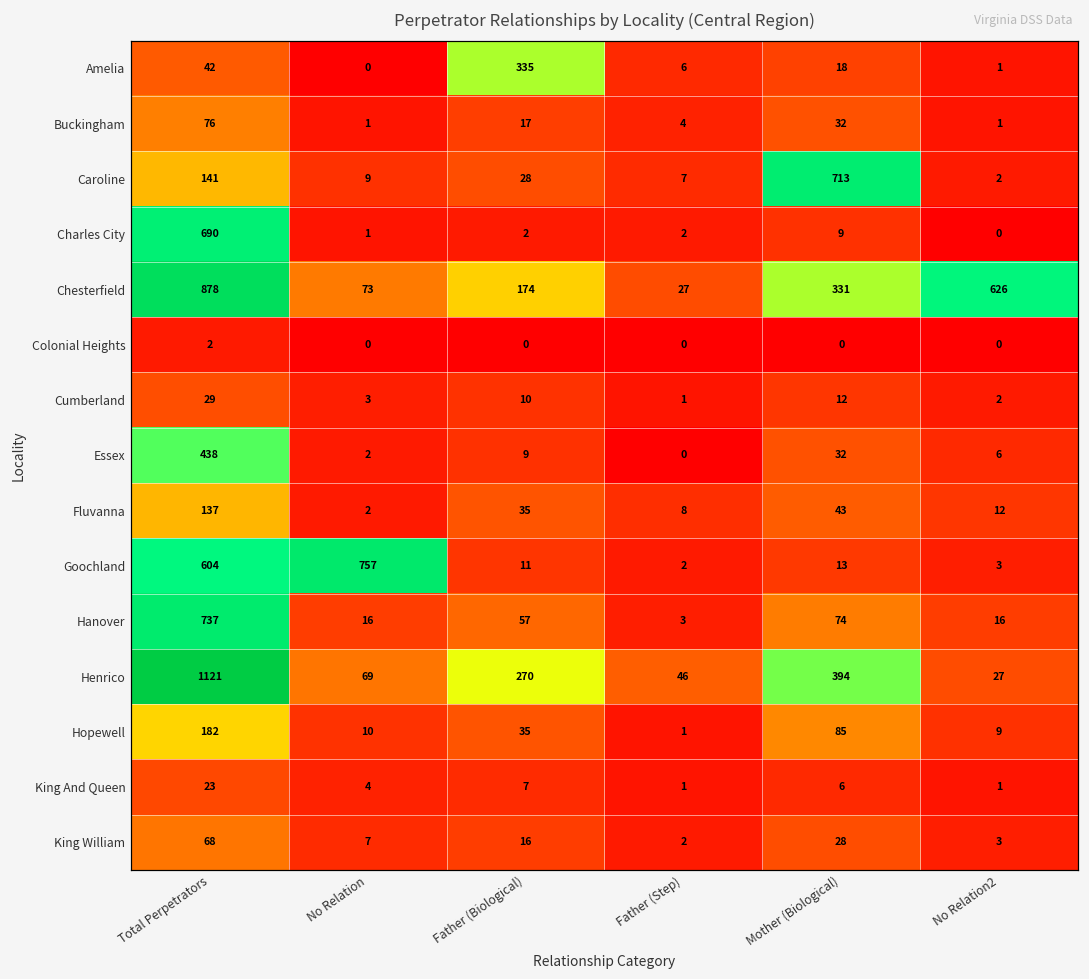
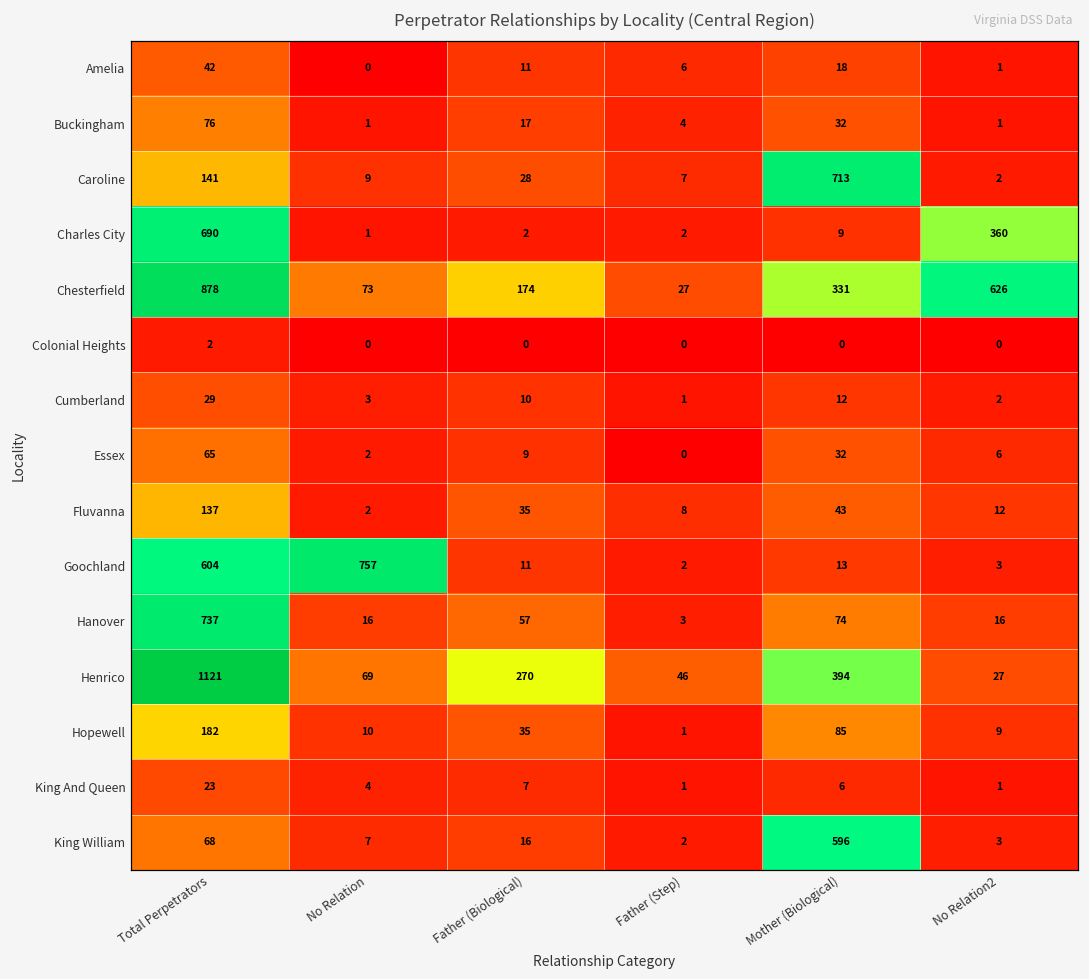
Amelia, Father (Biological): 335 -> 11
Charles City, No Relation2: 0 -> 360
Essex, Total Perpetrators: 438 -> 65
King William, Mother (Biological): 28 -> 596
